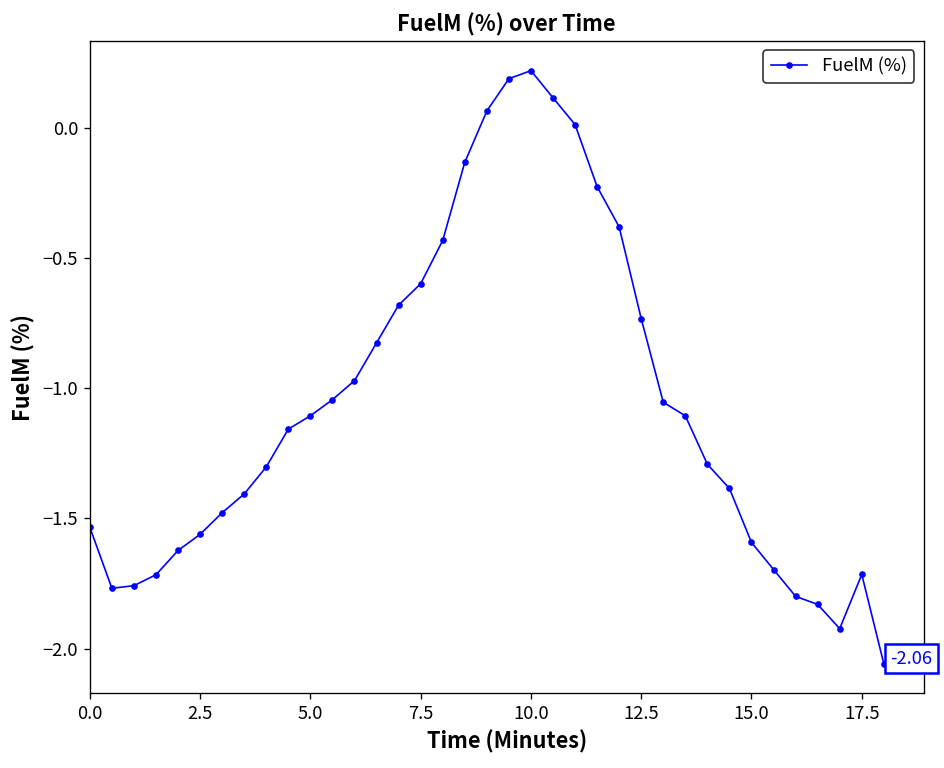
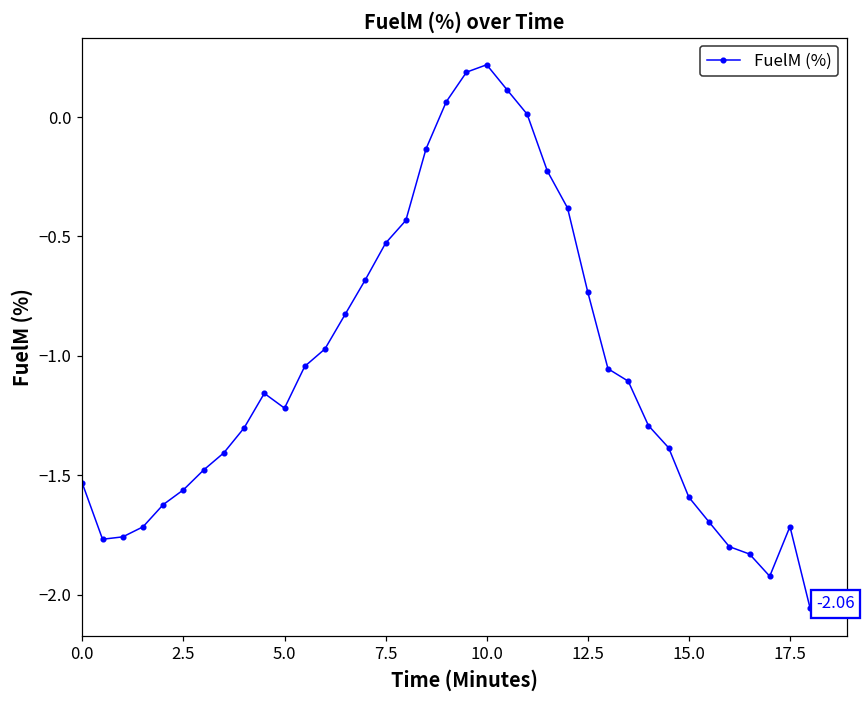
5.0: -1.11 -> -1.22
7.5: -0.60 -> -0.53
